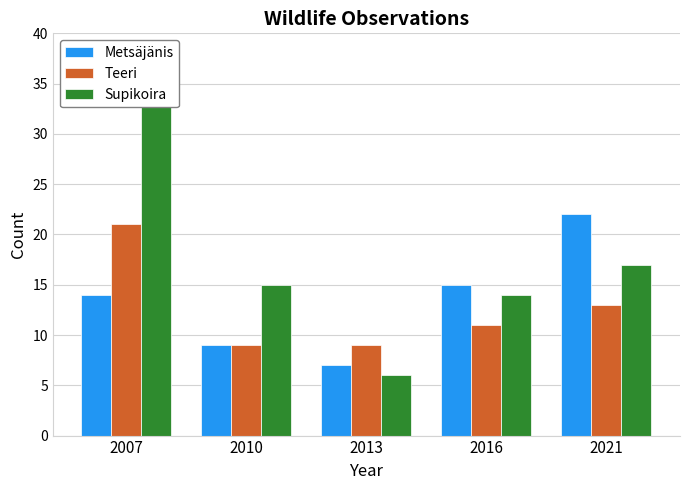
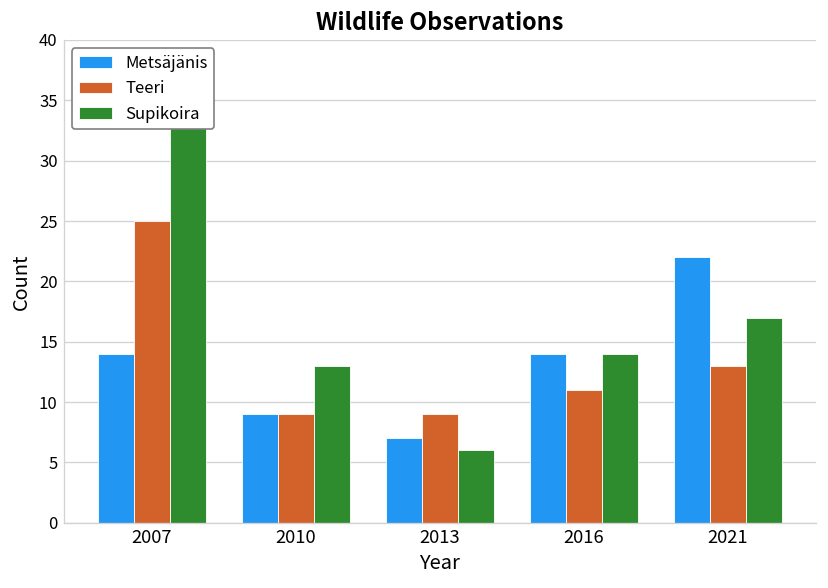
Teeri, 2007: 21 -> 25
Supikoira, 2010: 15 -> 13
Metsäjänis, 2016: 15 -> 14
